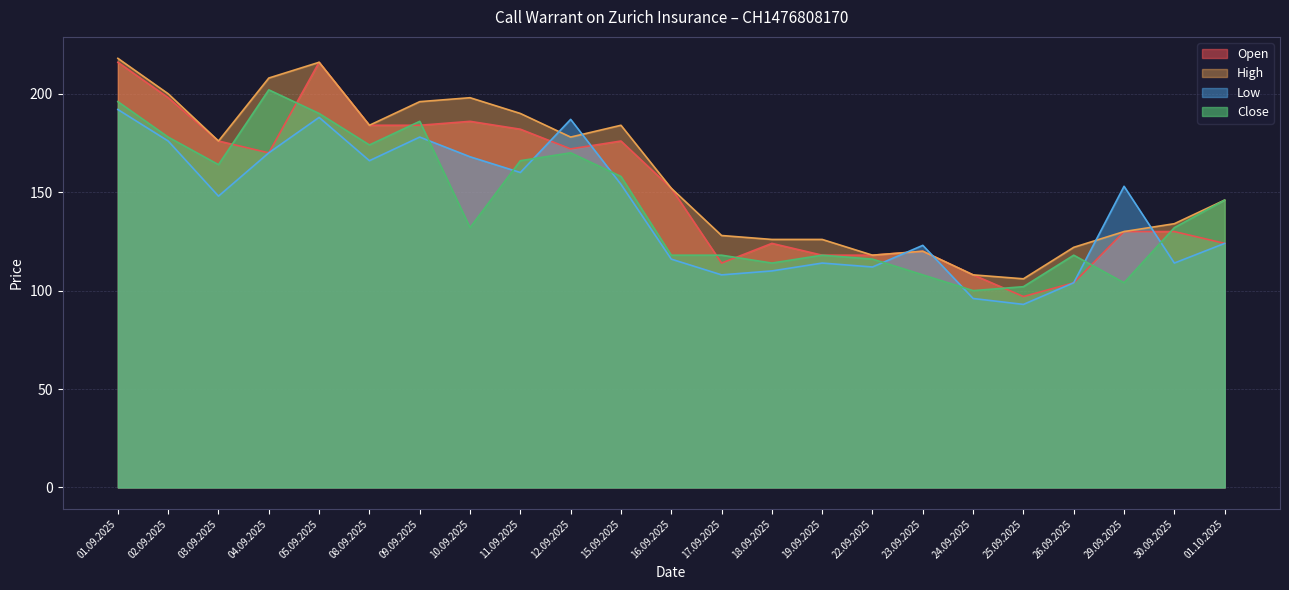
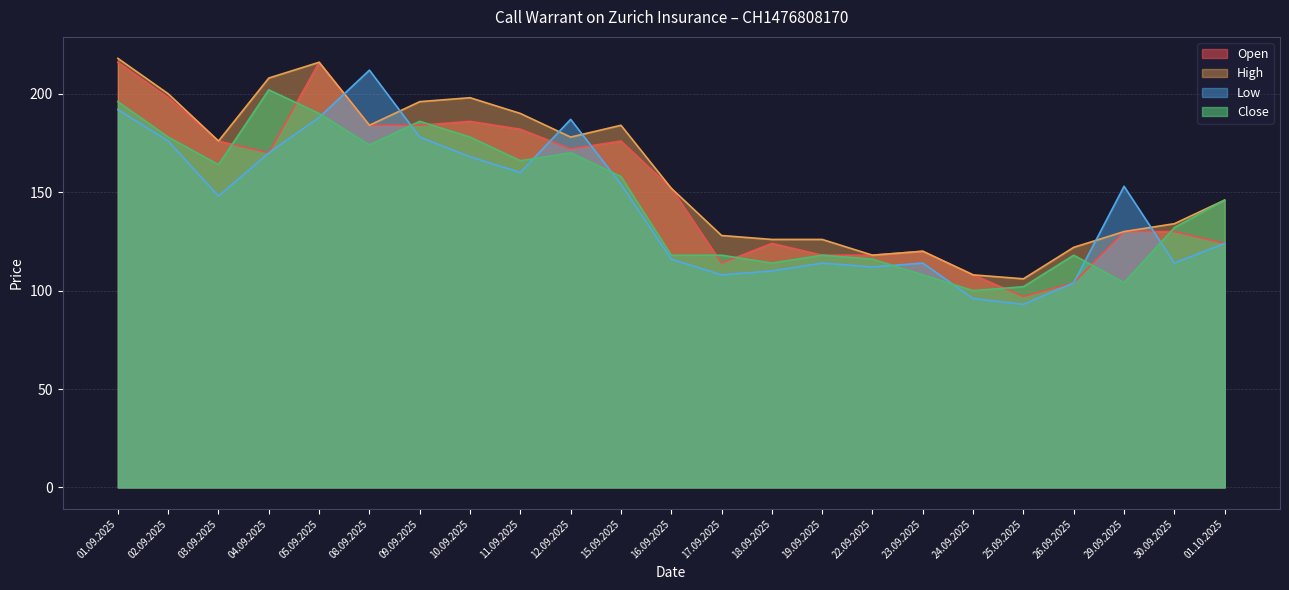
Low, 08.09.2025: 166 -> 212
Close, 10.09.2025: 132 -> 178
Low, 23.09.2025: 123 -> 114
